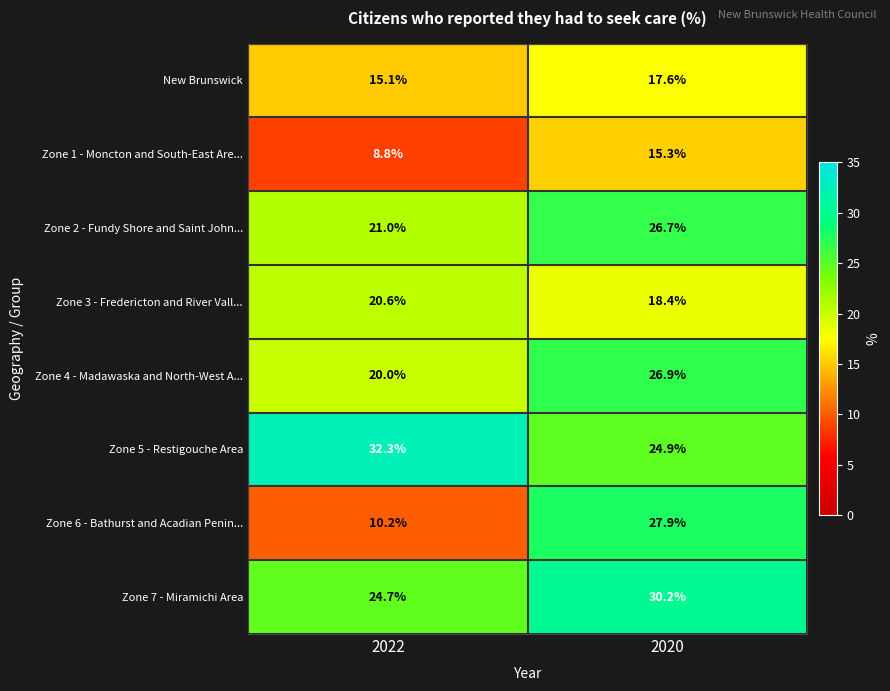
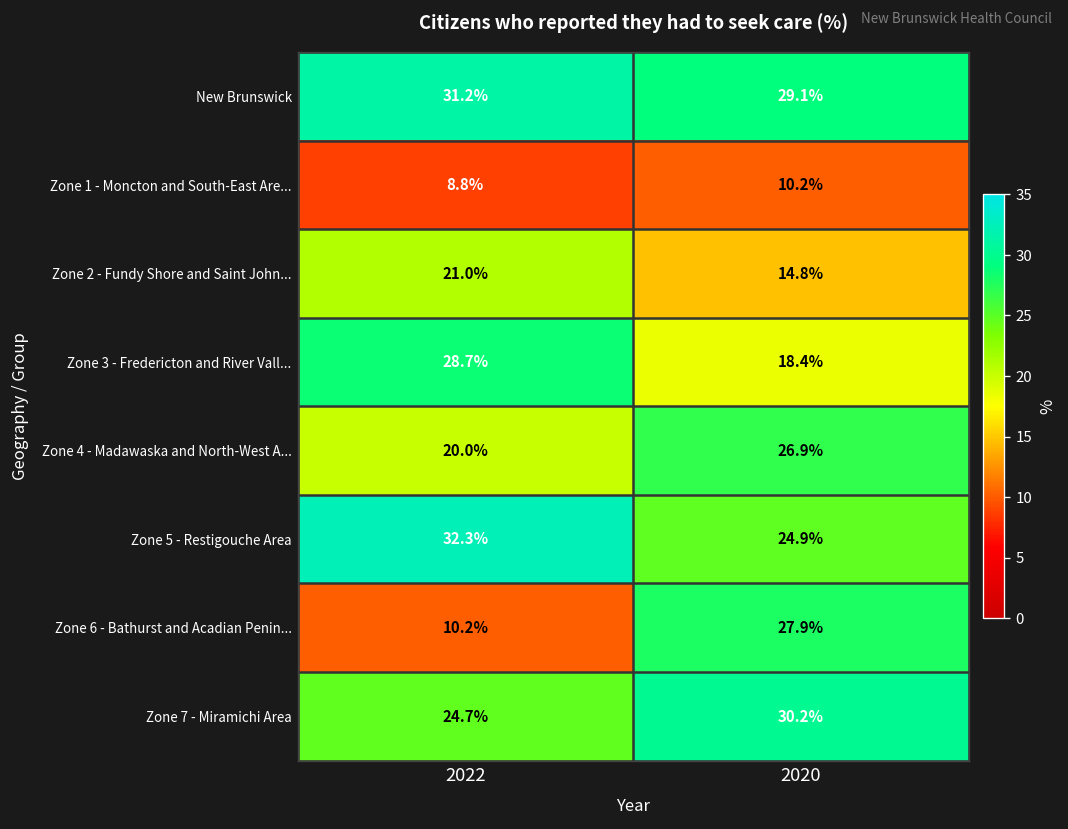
New Brunswick, 2022: 15.1% -> 31.2%
New Brunswick, 2020: 17.6% -> 29.1%
Zone 1 - Moncton and South-East Are..., 2020: 15.3% -> 10.2%
Zone 2 - Fundy Shore and Saint John..., 2020: 26.7% -> 14.8%
Zone 3 - Fredericton and River Vall..., 2022: 20.6% -> 28.7%
